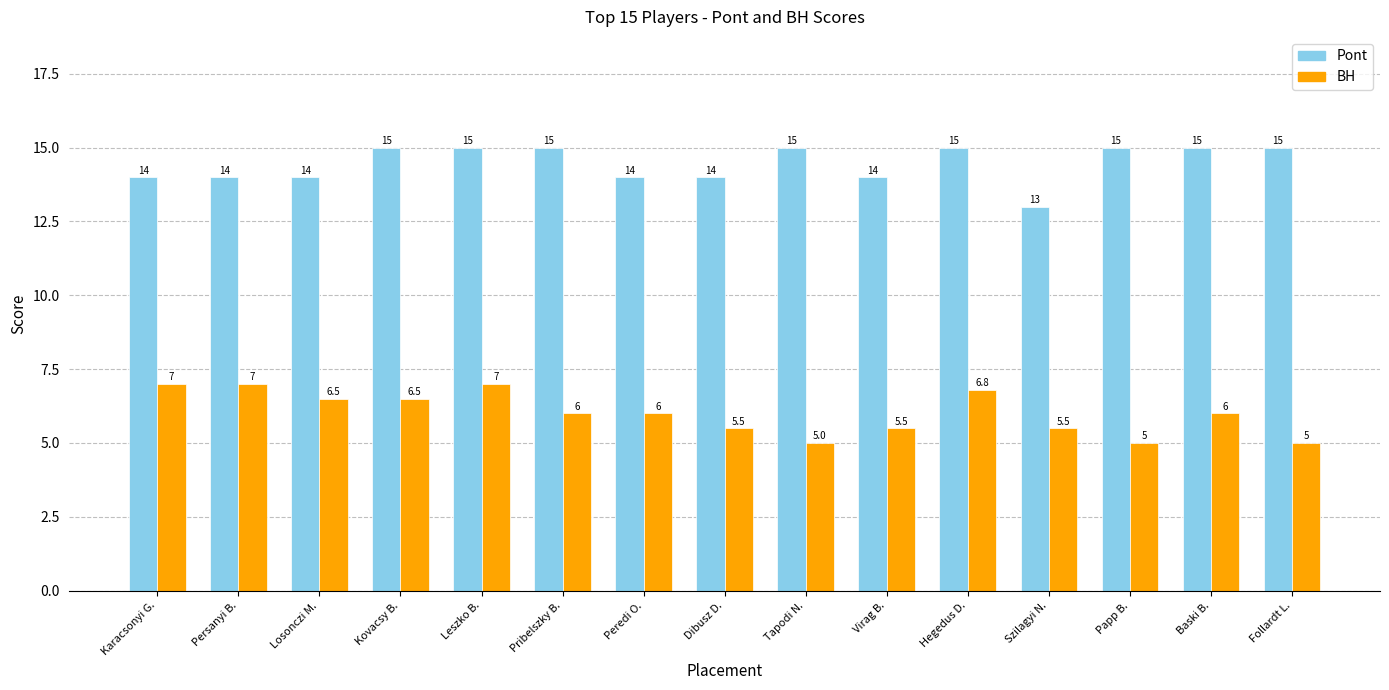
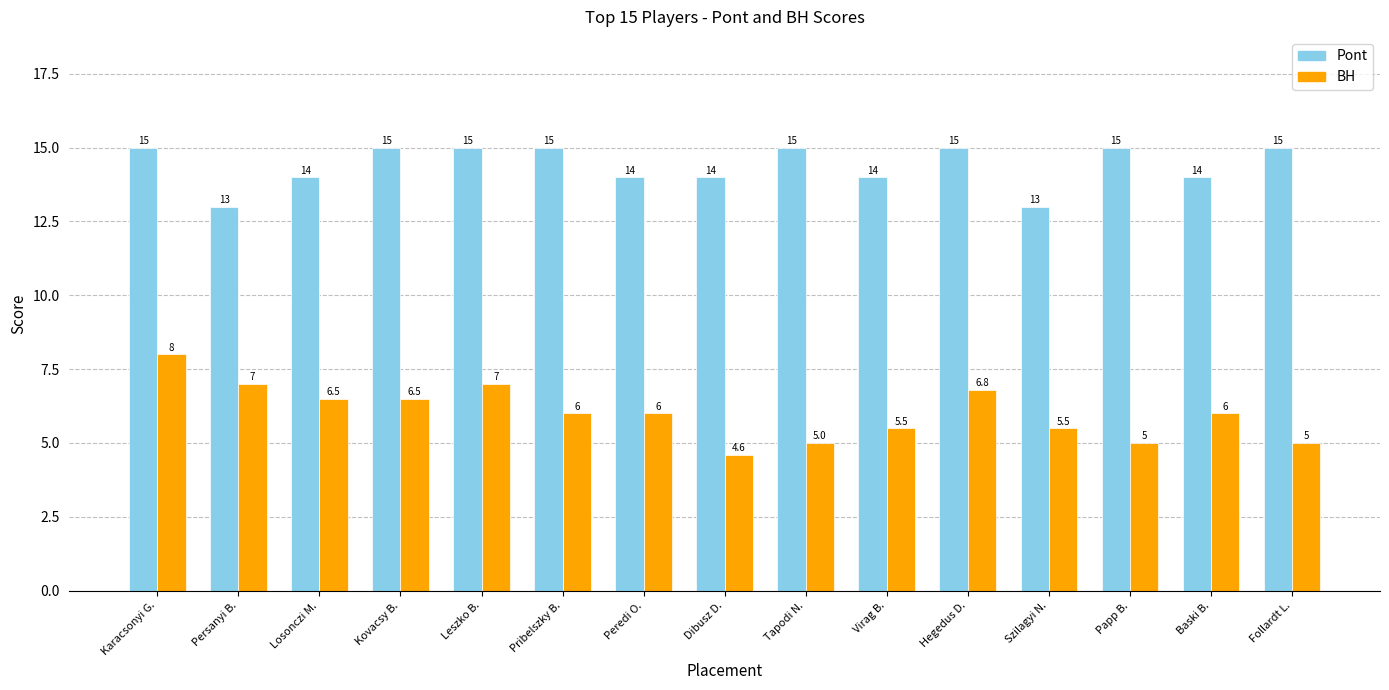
Pont, Karacsonyi G.: 14 -> 15
BH, Karacsonyi G.: 7 -> 8
Pont, Persanyi B.: 14 -> 13
BH, Dibusz D.: 5.5 -> 4.6
Pont, Baski B.: 15 -> 14
